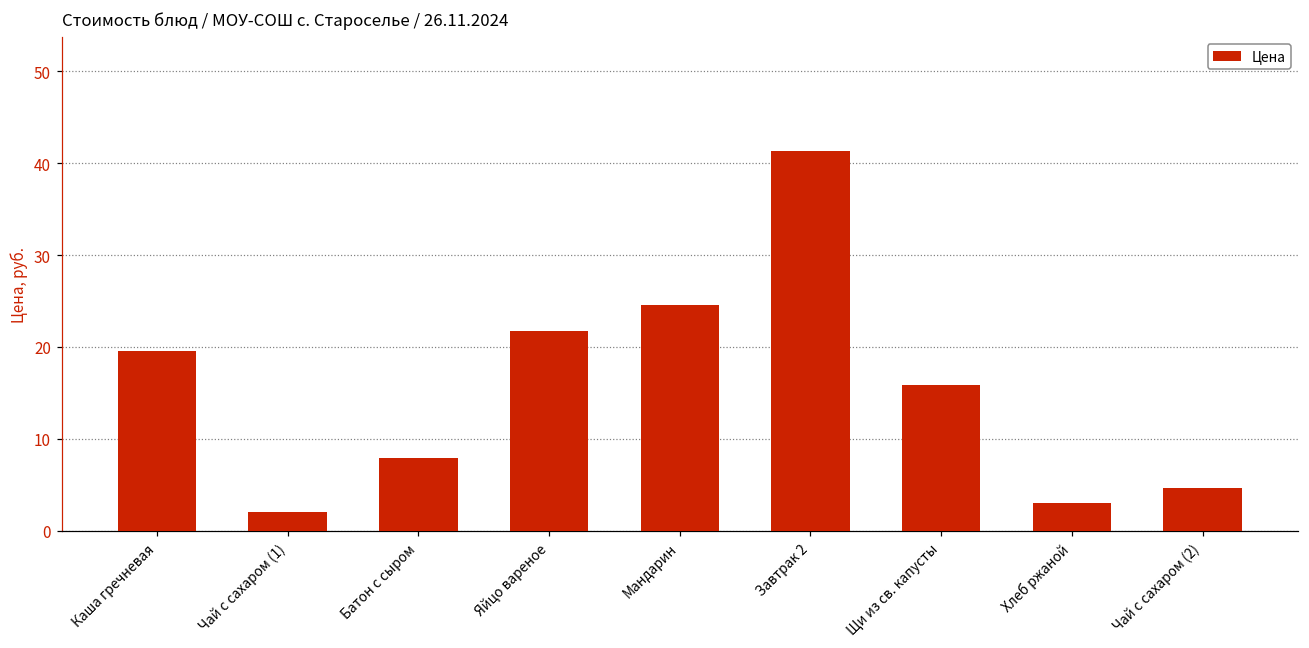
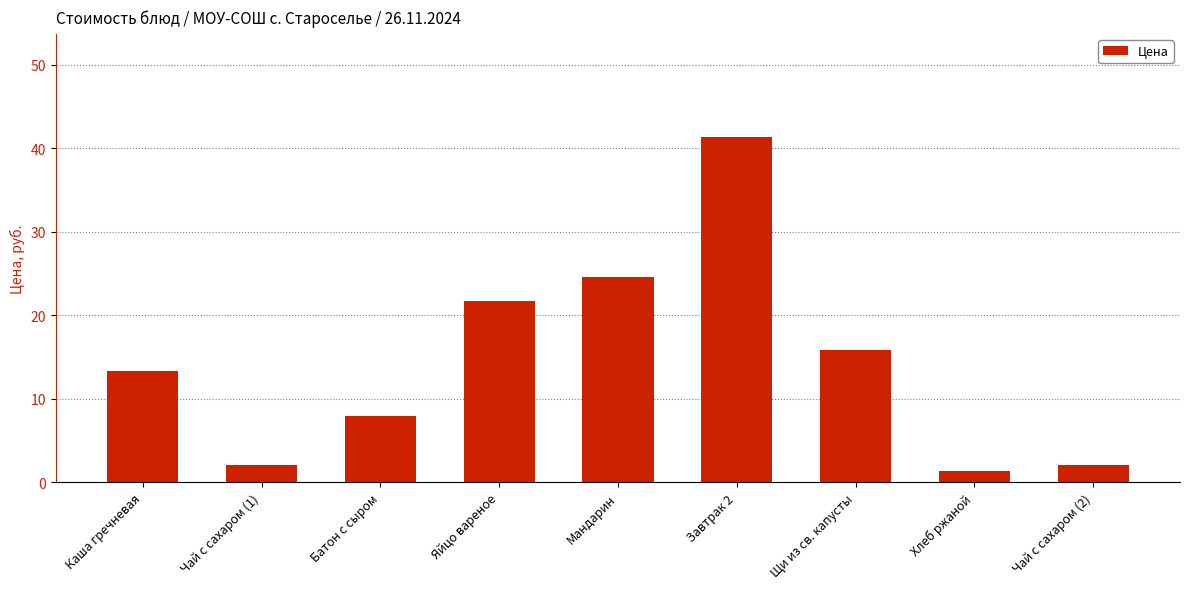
Каша гречневая: 20 -> 13
Хлеб ржаной: 3 -> 1
Чай с сахаром (2): 5 -> 2
